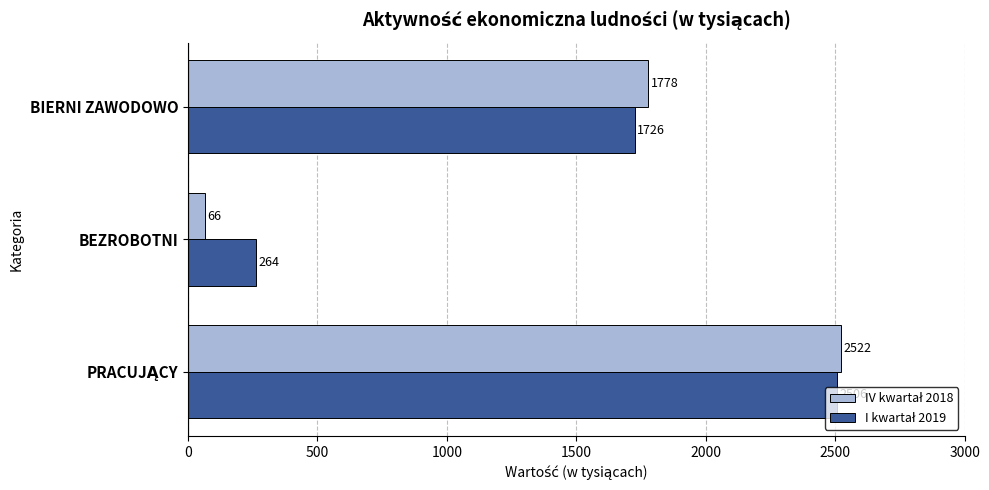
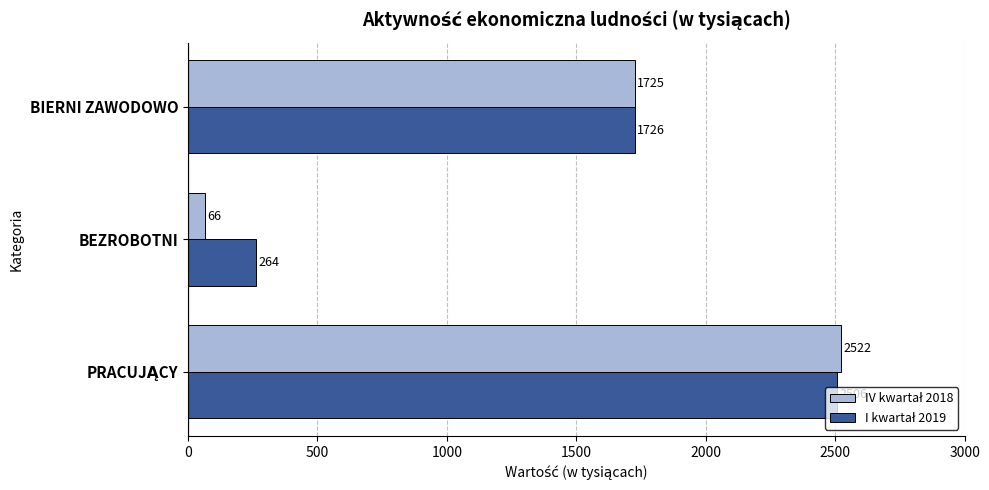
IV kwartał 2018, BIERNI ZAWODOWO: 1778 -> 1725
